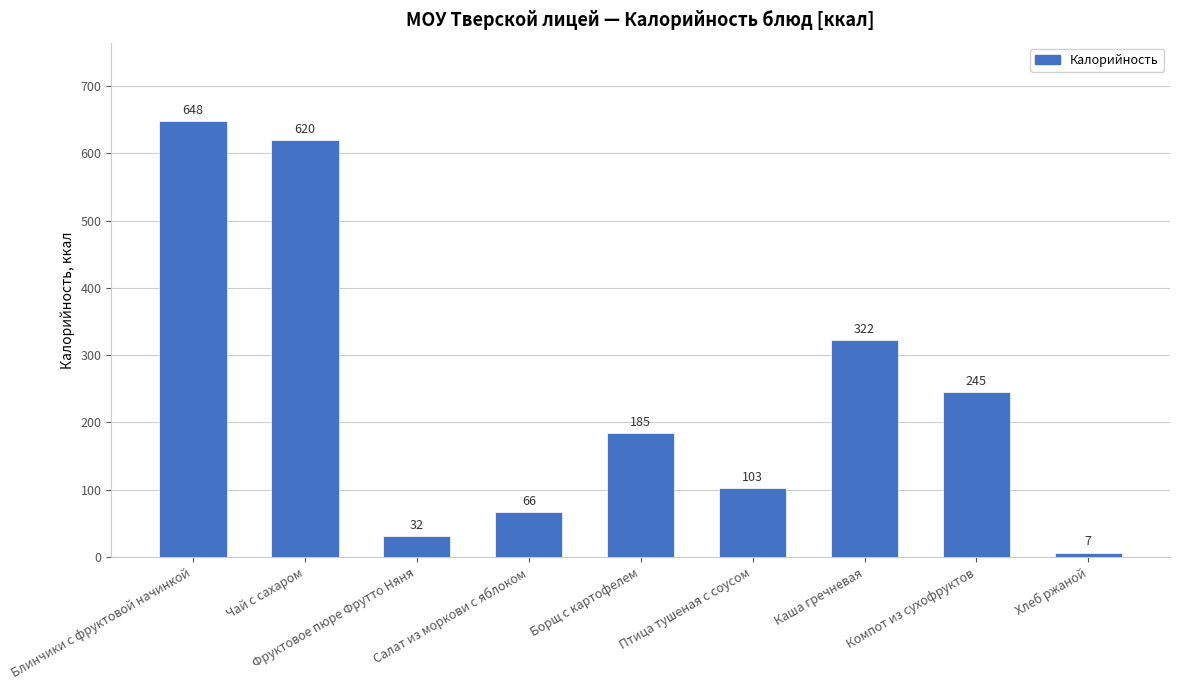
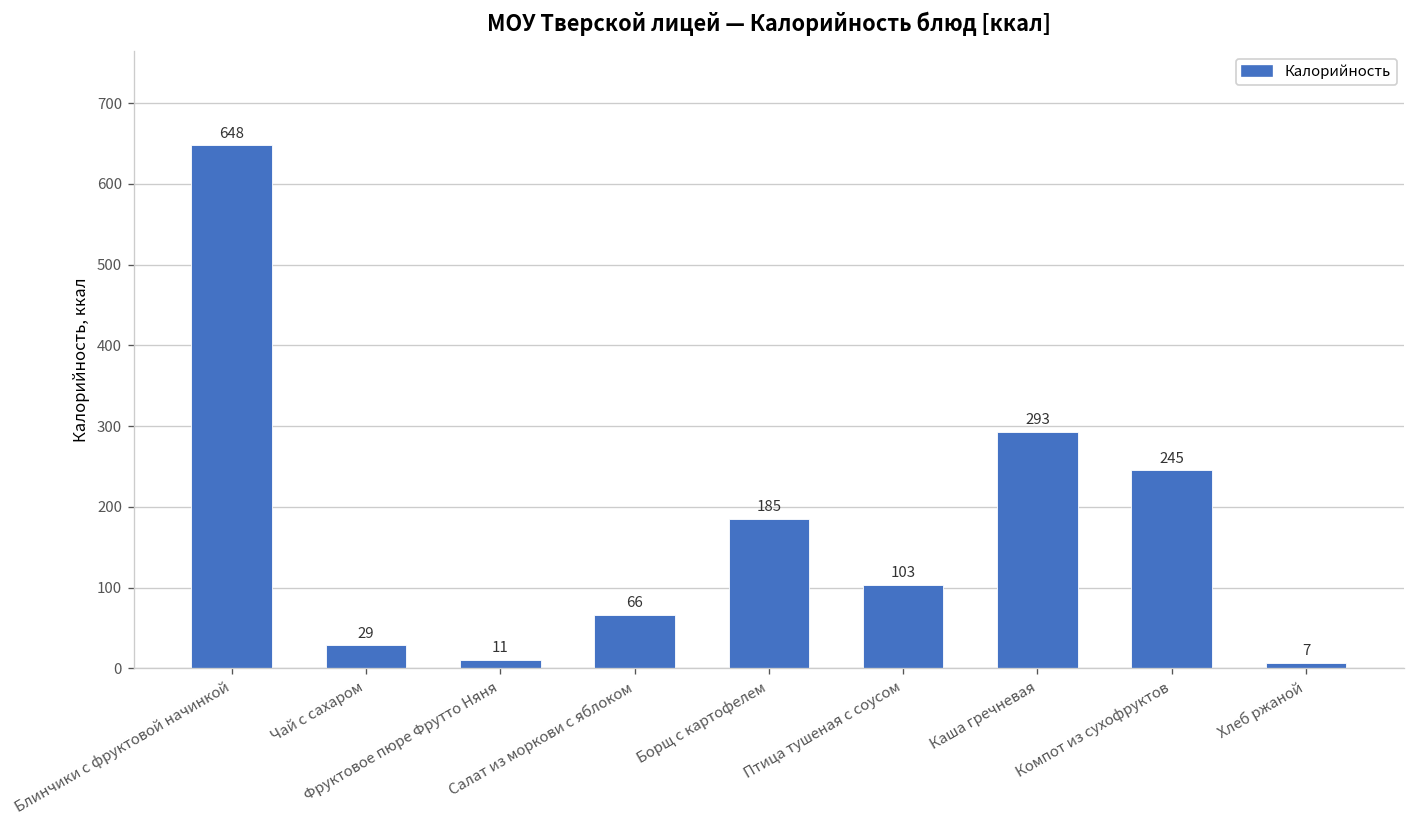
Чай с сахаром: 620 -> 29
Фруктовое пюре Фрутто Няня: 32 -> 11
Каша гречневая: 322 -> 293
